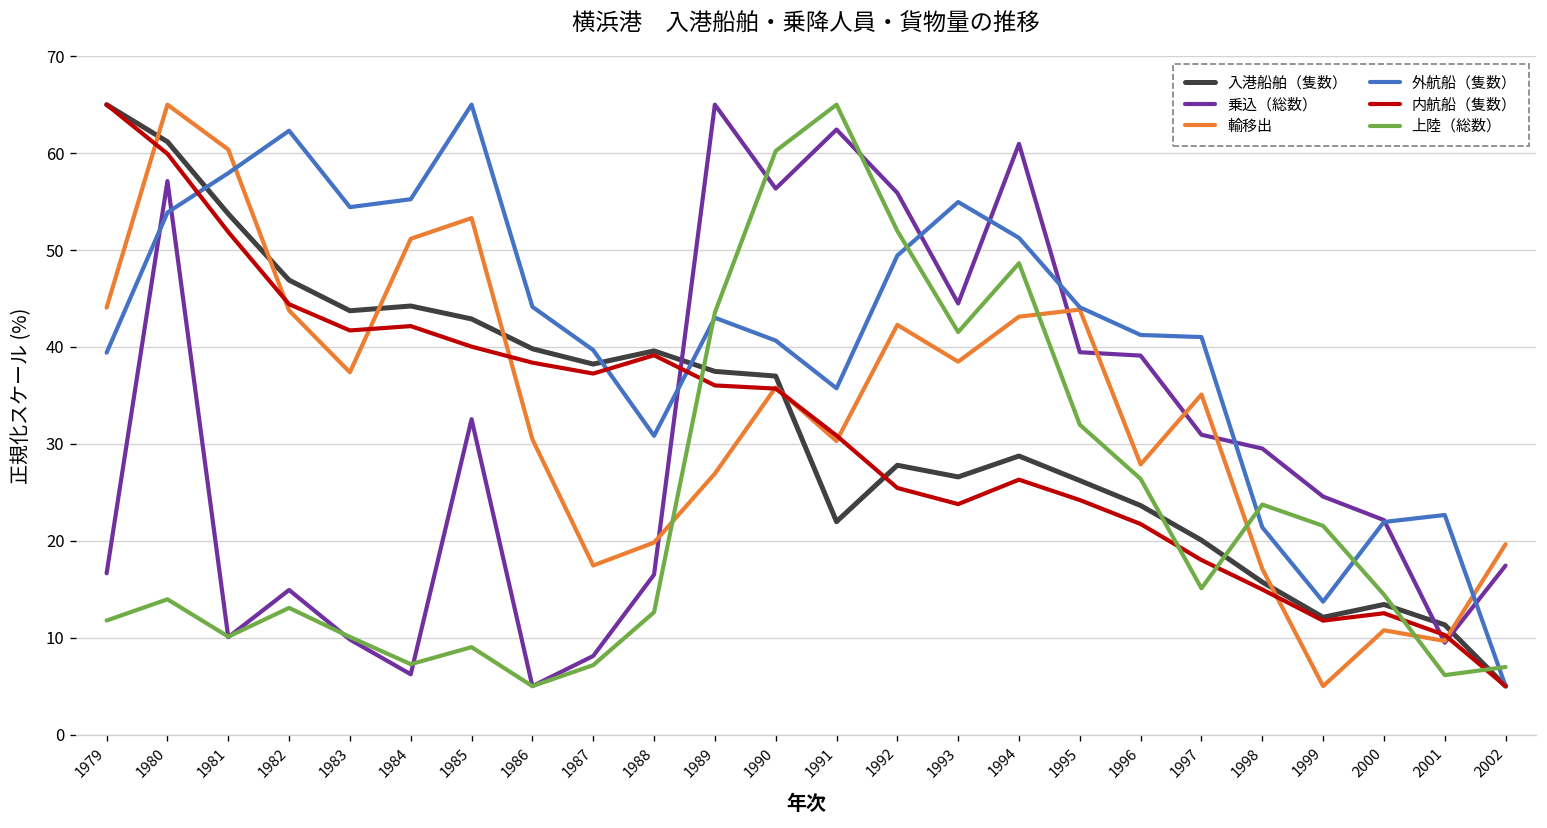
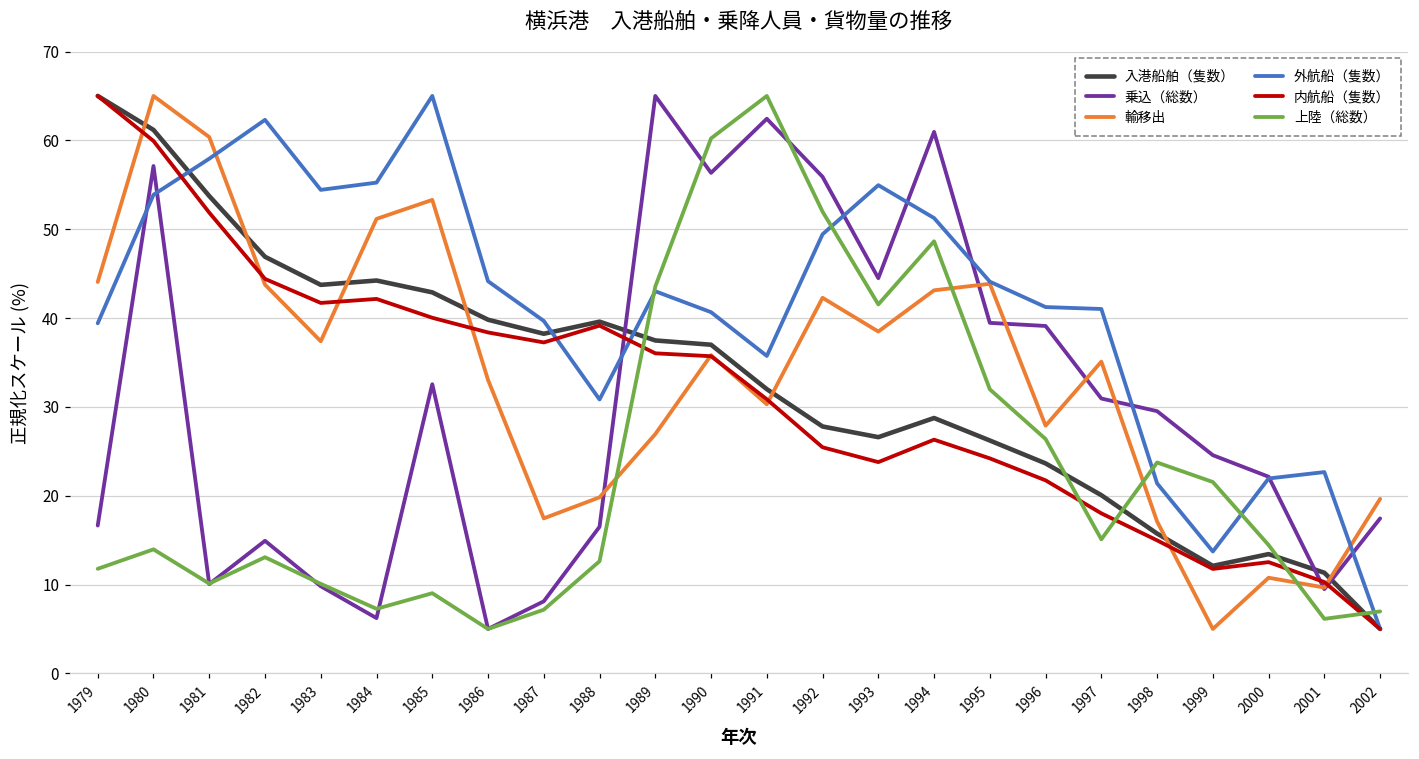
輸移出, 1986: 30 -> 33
入港船舶（隻数）, 1991: 22 -> 32
